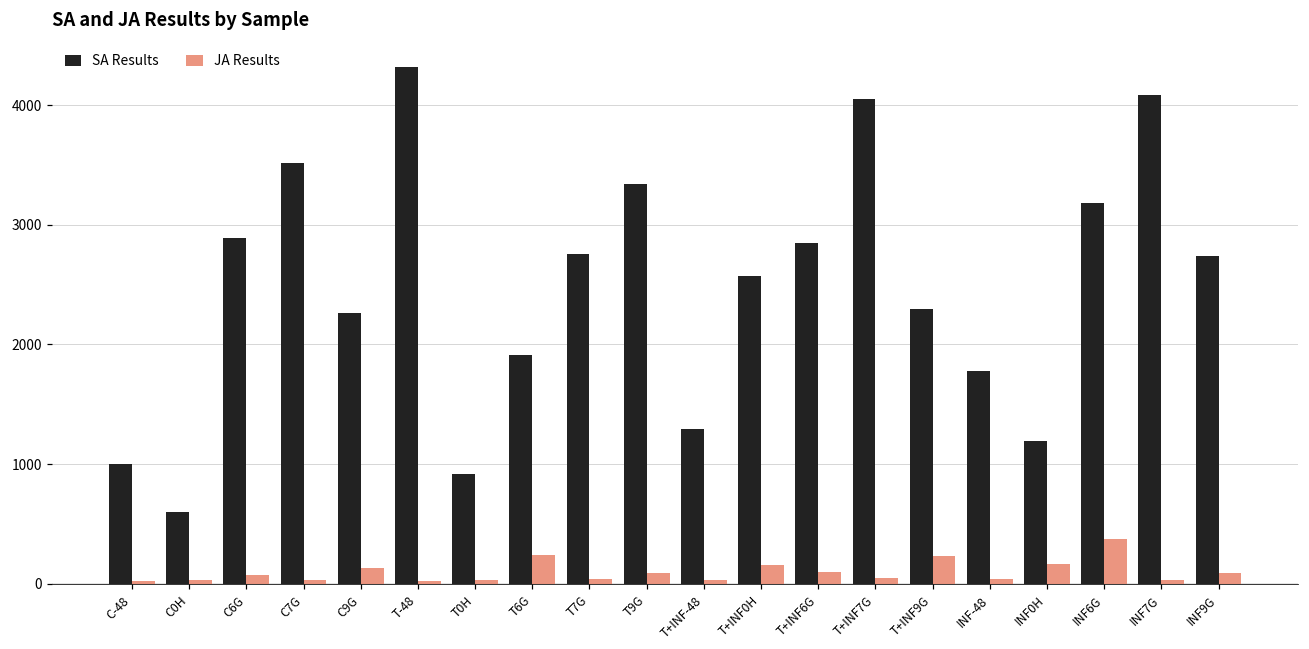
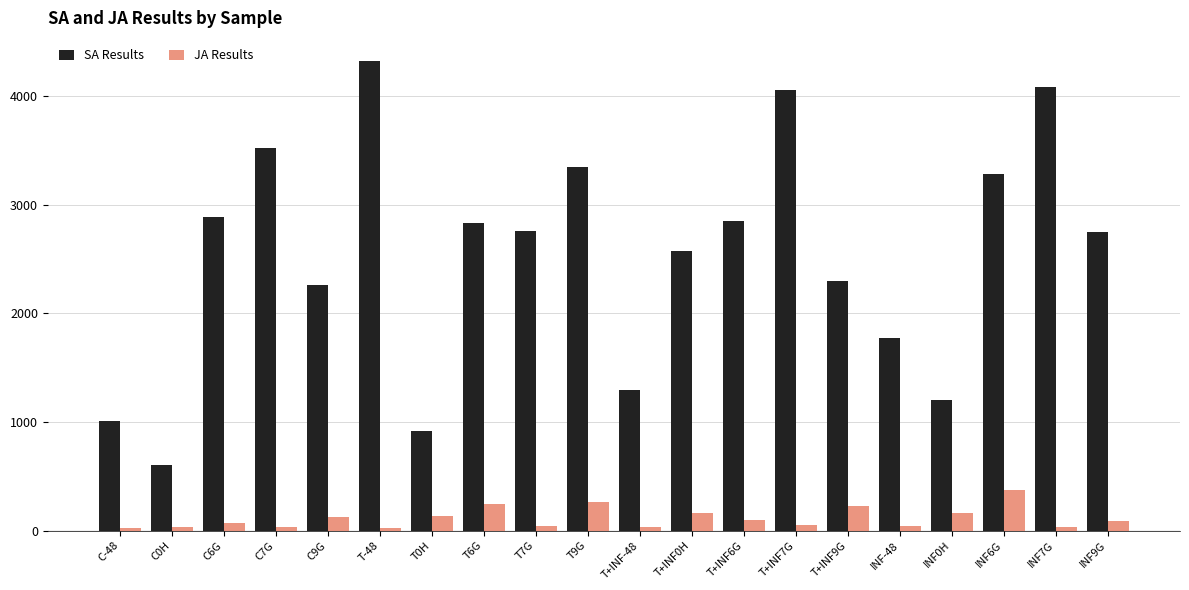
JA Results, T0H: 30 -> 130
SA Results, T6G: 1910 -> 2830
JA Results, T9G: 90 -> 260
SA Results, INF6G: 3180 -> 3280
